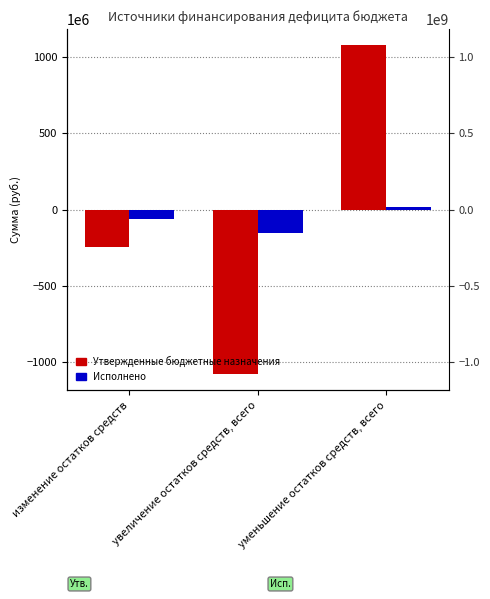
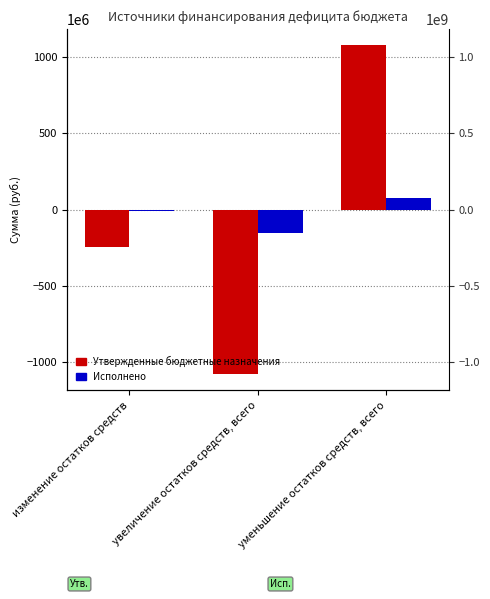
Исполнено, изменение остатков средств: -60000000 -> -10000000
Исполнено, уменьшение остатков средств, всего: 20000000 -> 80000000
